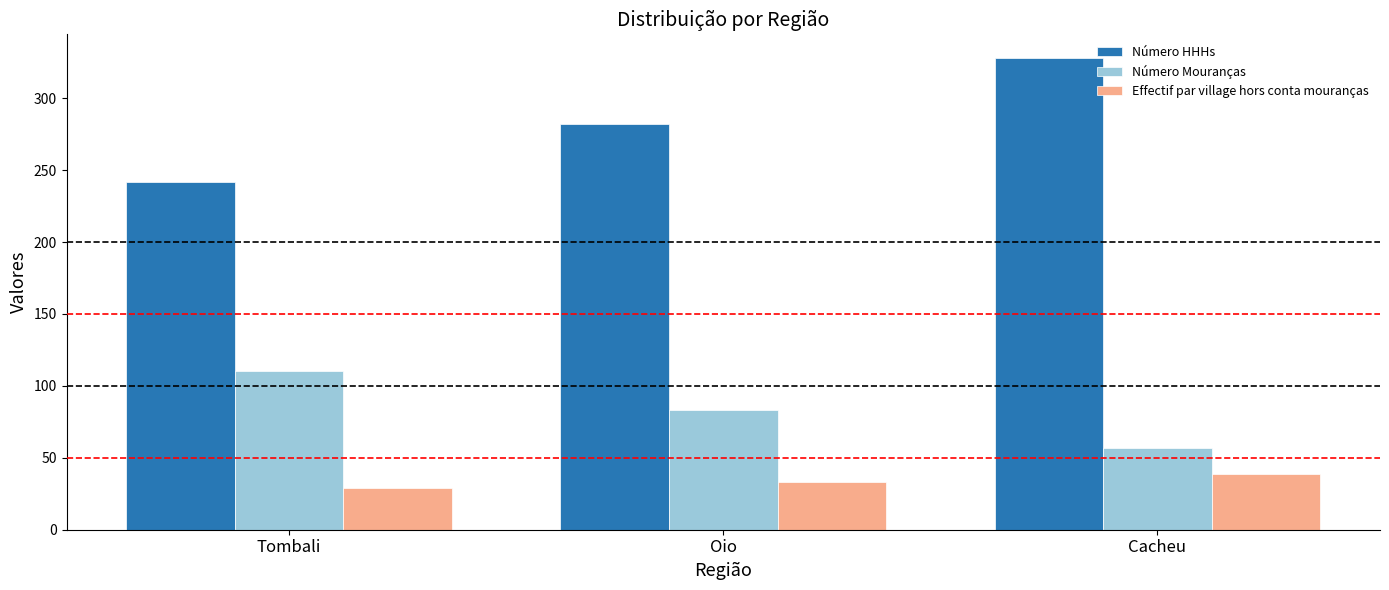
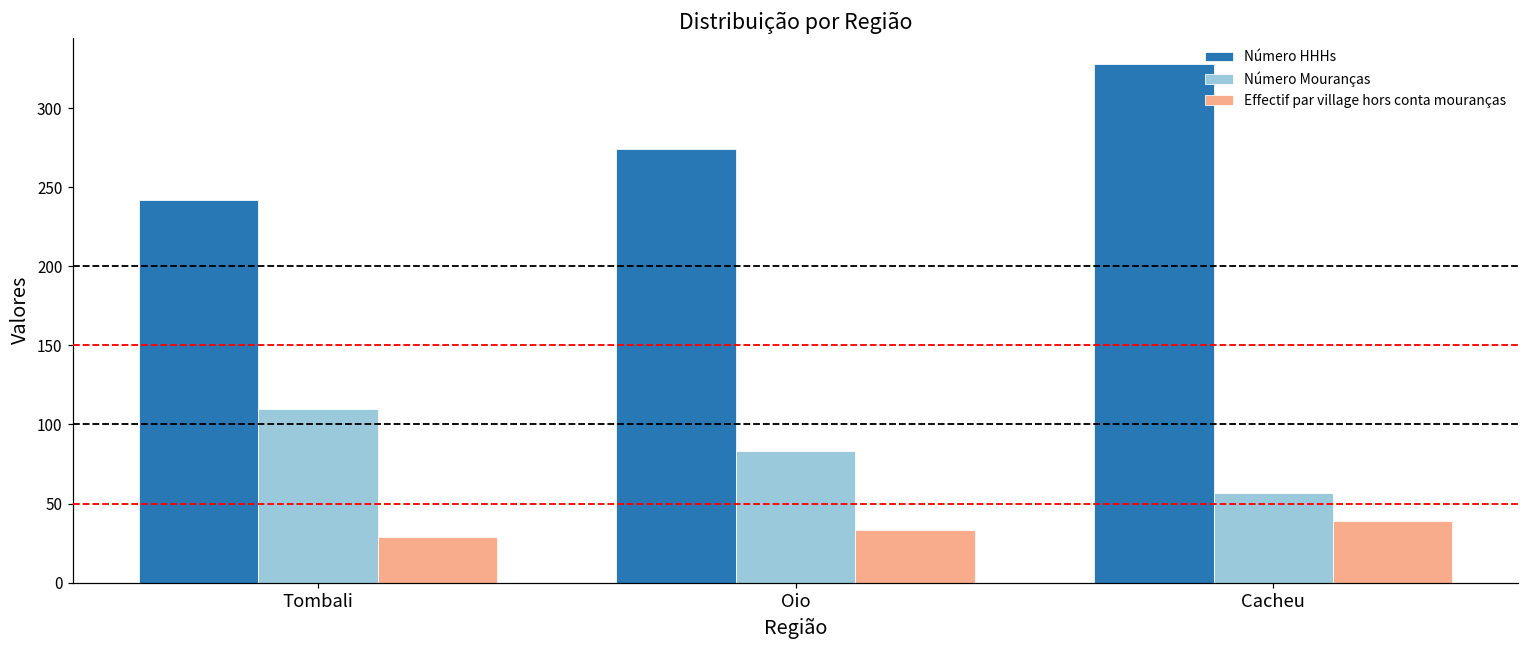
Número HHHs, Oio: 282 -> 274
